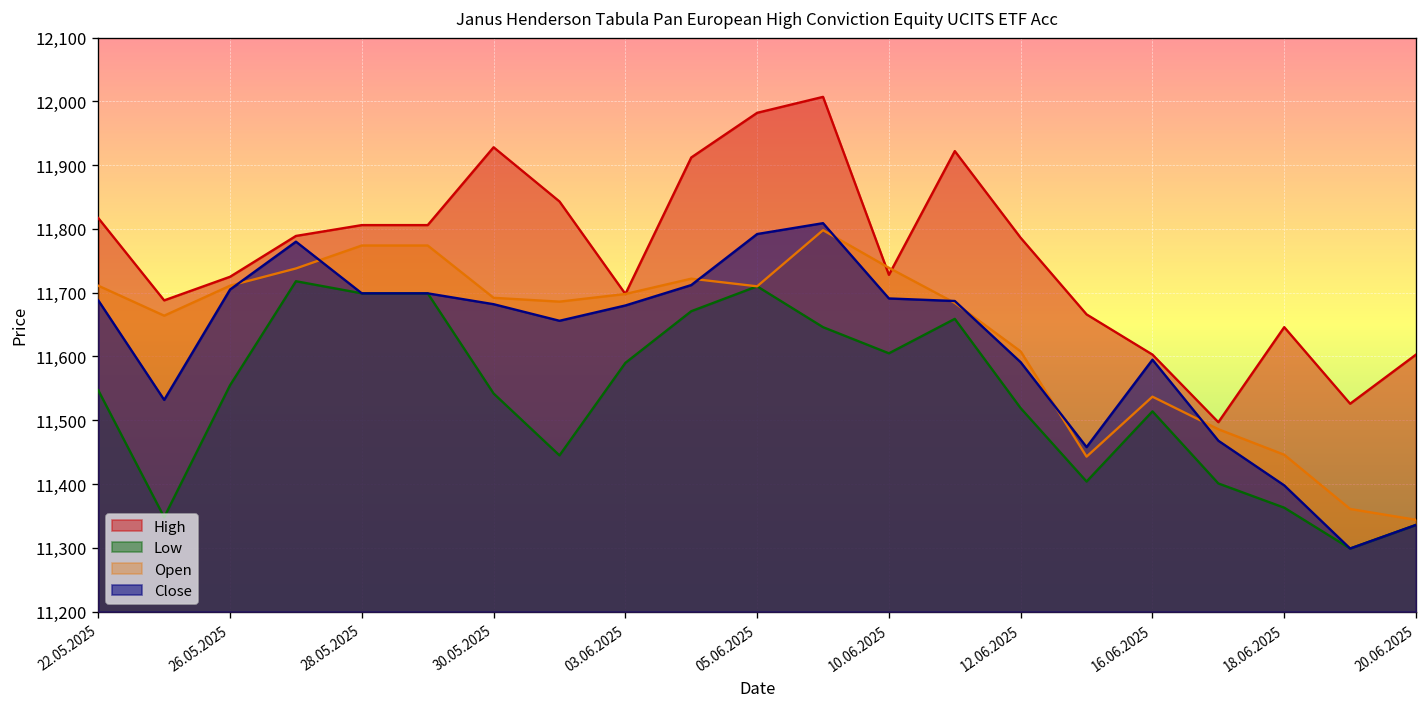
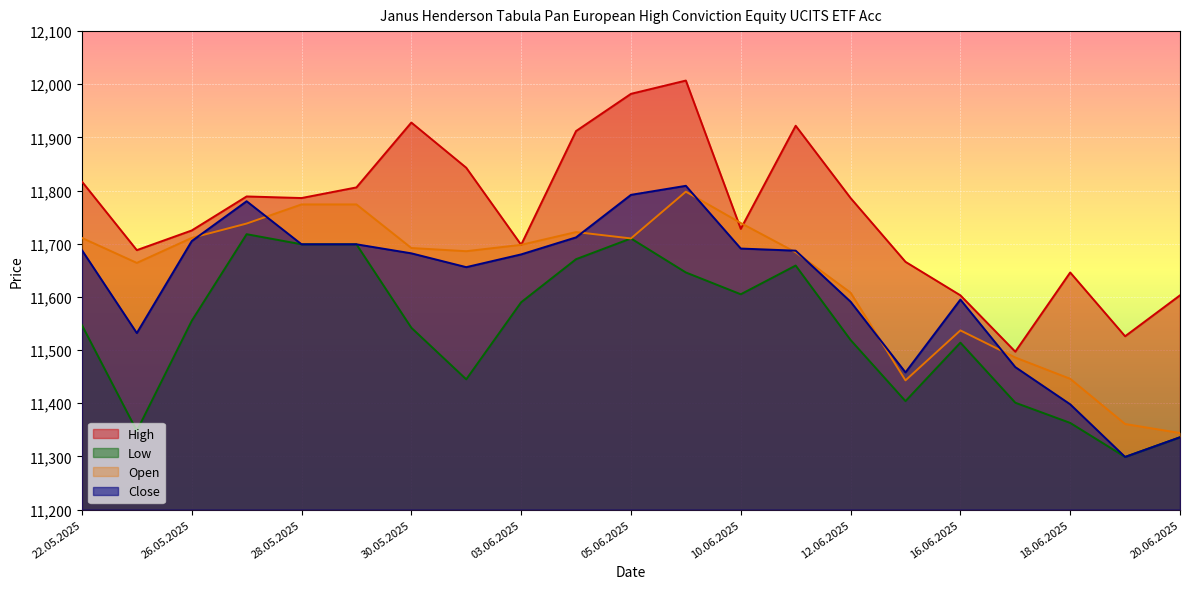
High, 28.05.2025: 11,810 -> 11,790
